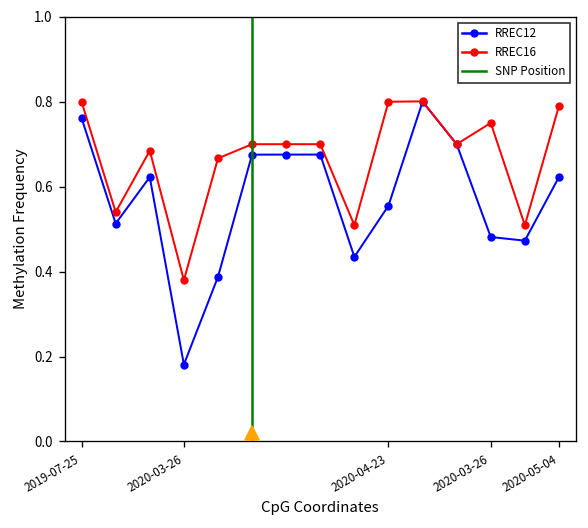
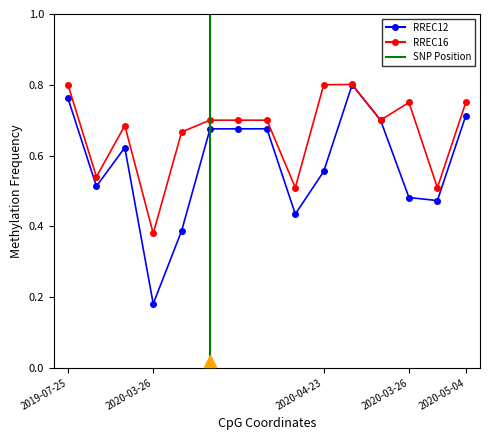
RREC12, 2020-05-04: 0.62 -> 0.71
RREC16, 2020-05-04: 0.79 -> 0.75
